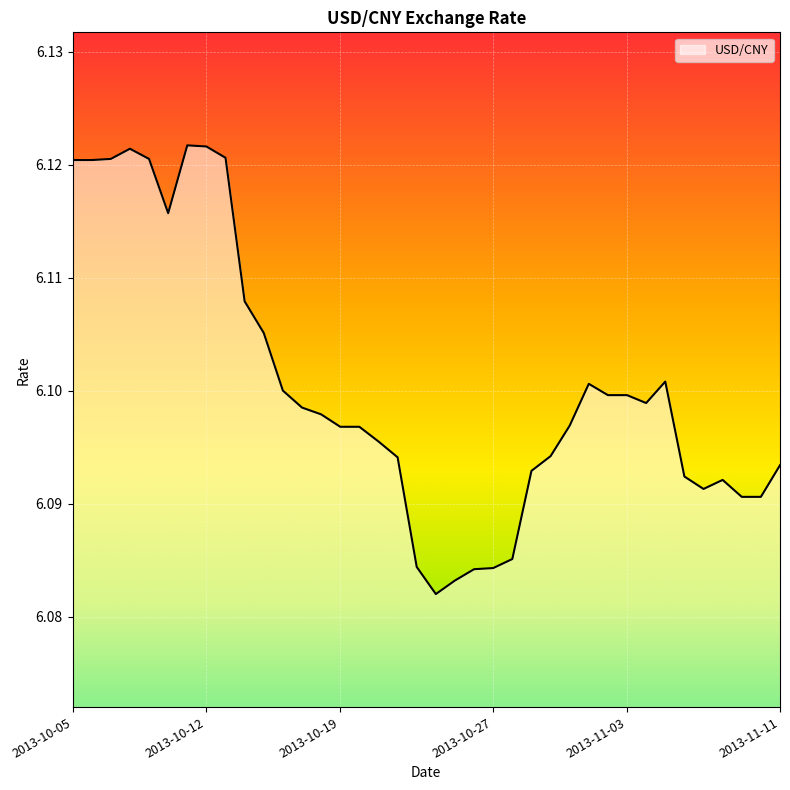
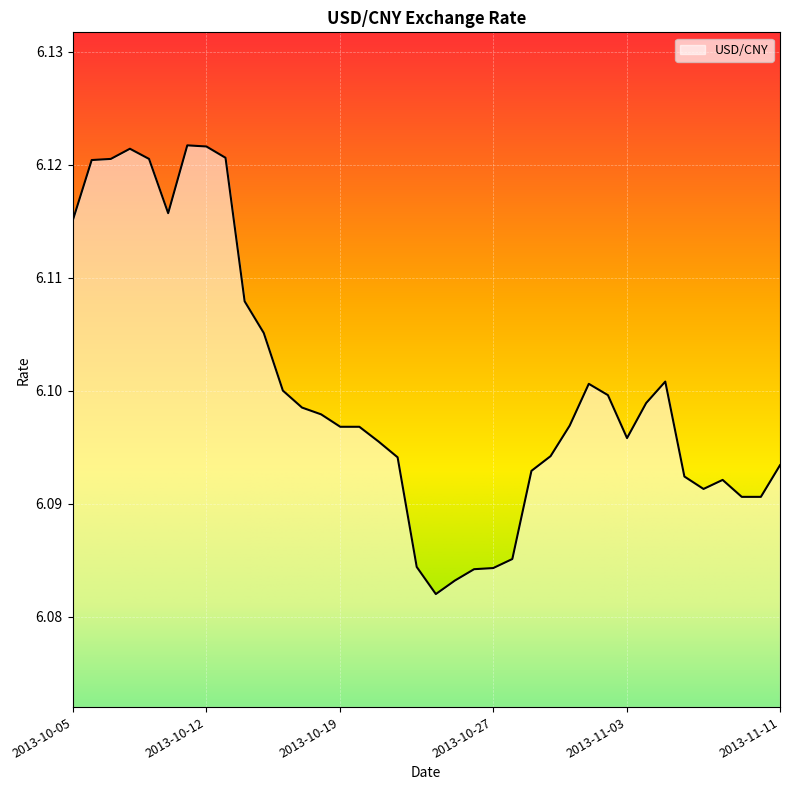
2013-10-05: 6.1204 -> 6.1150
2013-11-03: 6.0996 -> 6.0958
